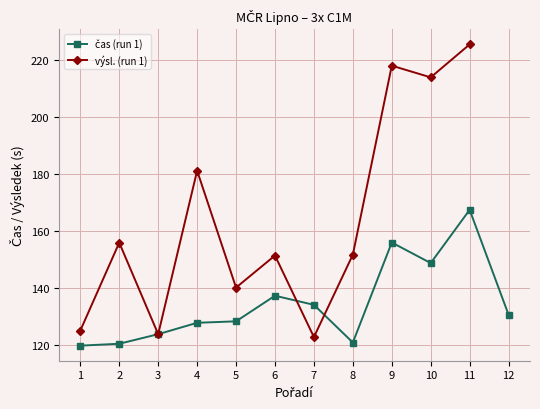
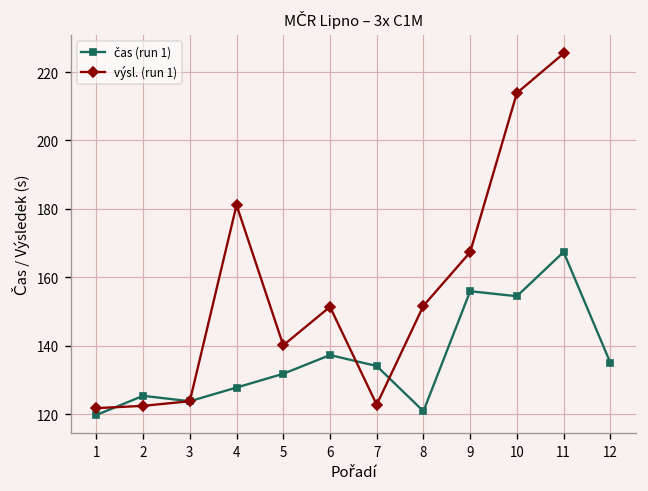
výsl. (run 1), 1: 125 -> 122
čas (run 1), 2: 120 -> 125
výsl. (run 1), 2: 156 -> 122
čas (run 1), 5: 128 -> 132
výsl. (run 1), 9: 218 -> 167
čas (run 1), 10: 149 -> 154
čas (run 1), 12: 131 -> 135
